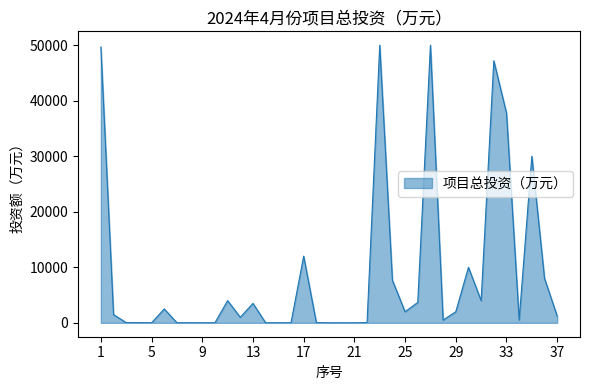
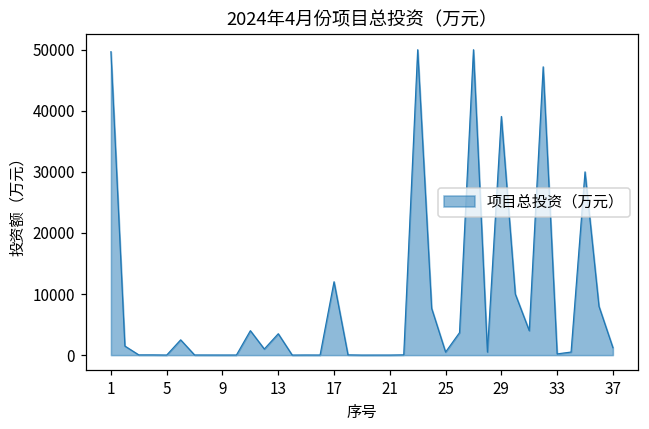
25: 2000 -> 0
29: 2000 -> 39000
33: 38000 -> 0
